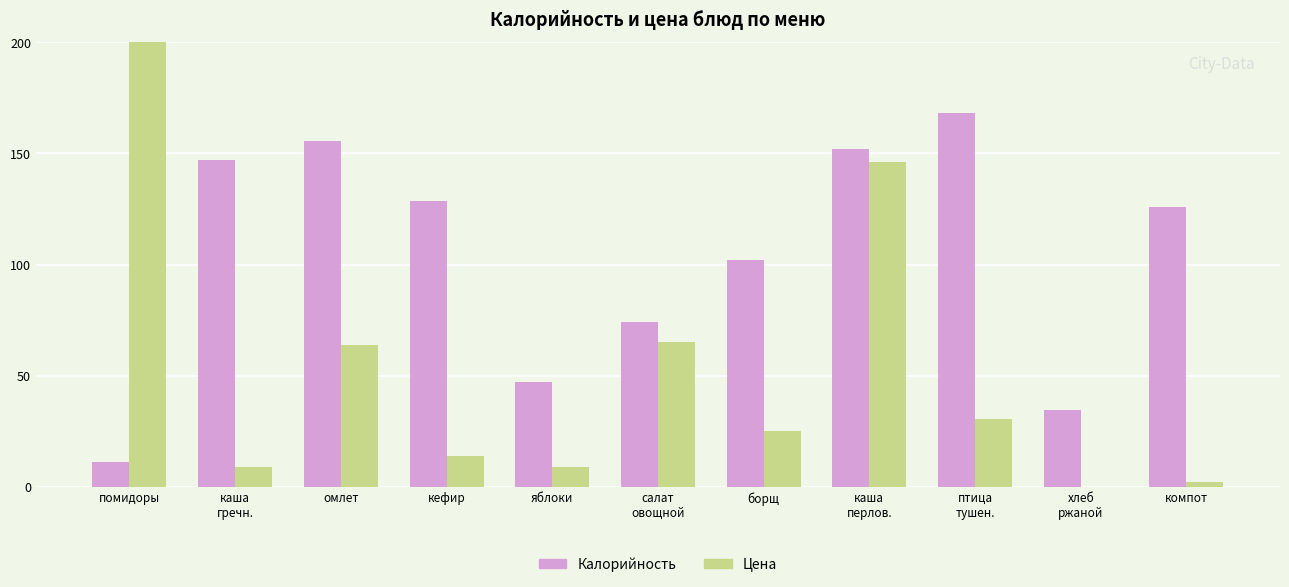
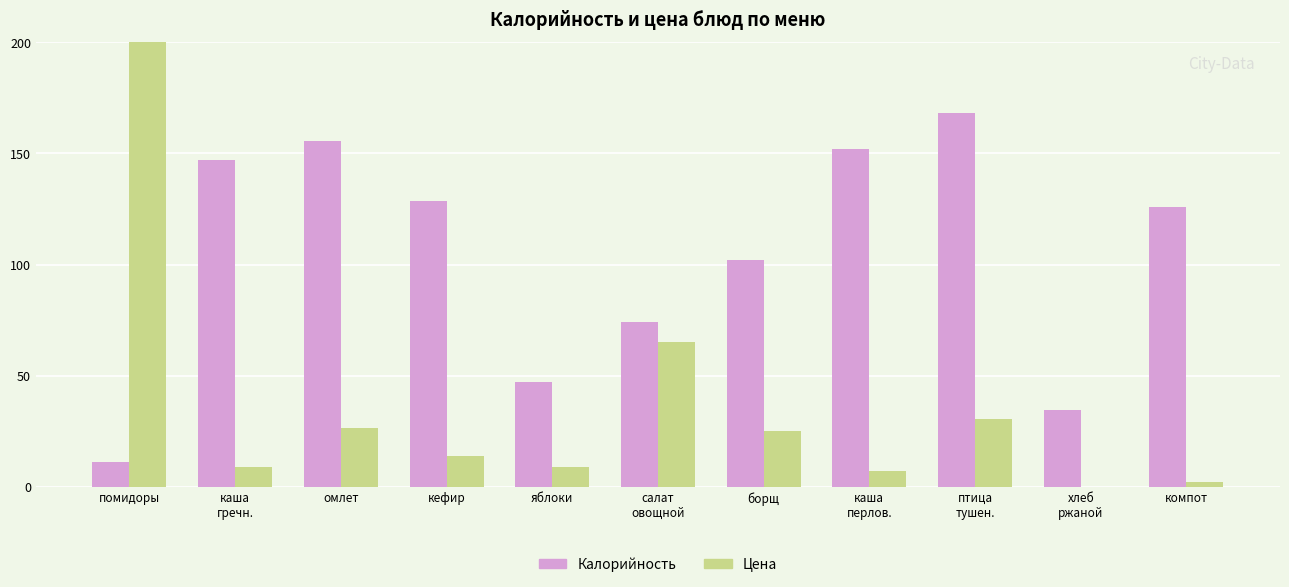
Цена, омлет: 64 -> 26
Цена, каша перлов.: 146 -> 7
